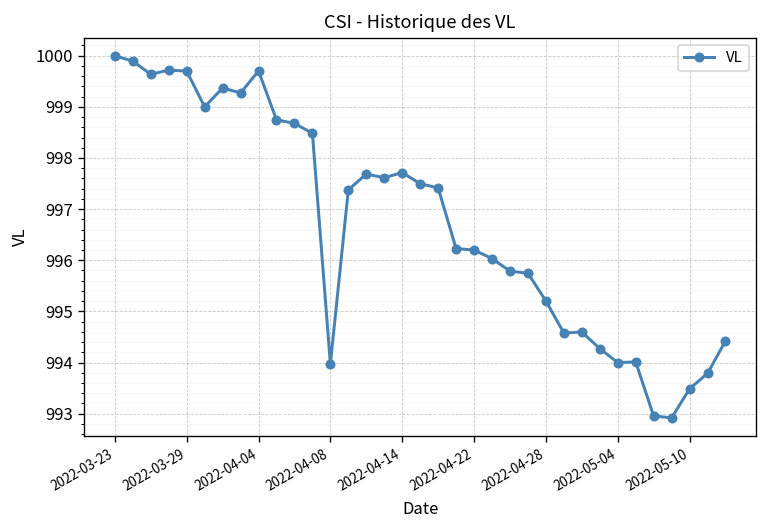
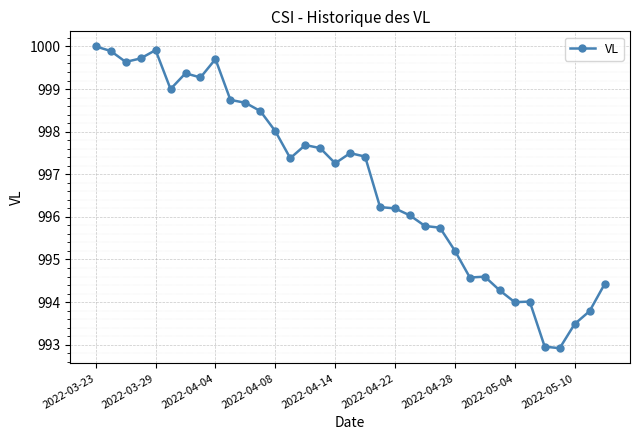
2022-03-29: 999.7 -> 999.9
2022-04-08: 994.0 -> 998.0
2022-04-14: 997.7 -> 997.3
